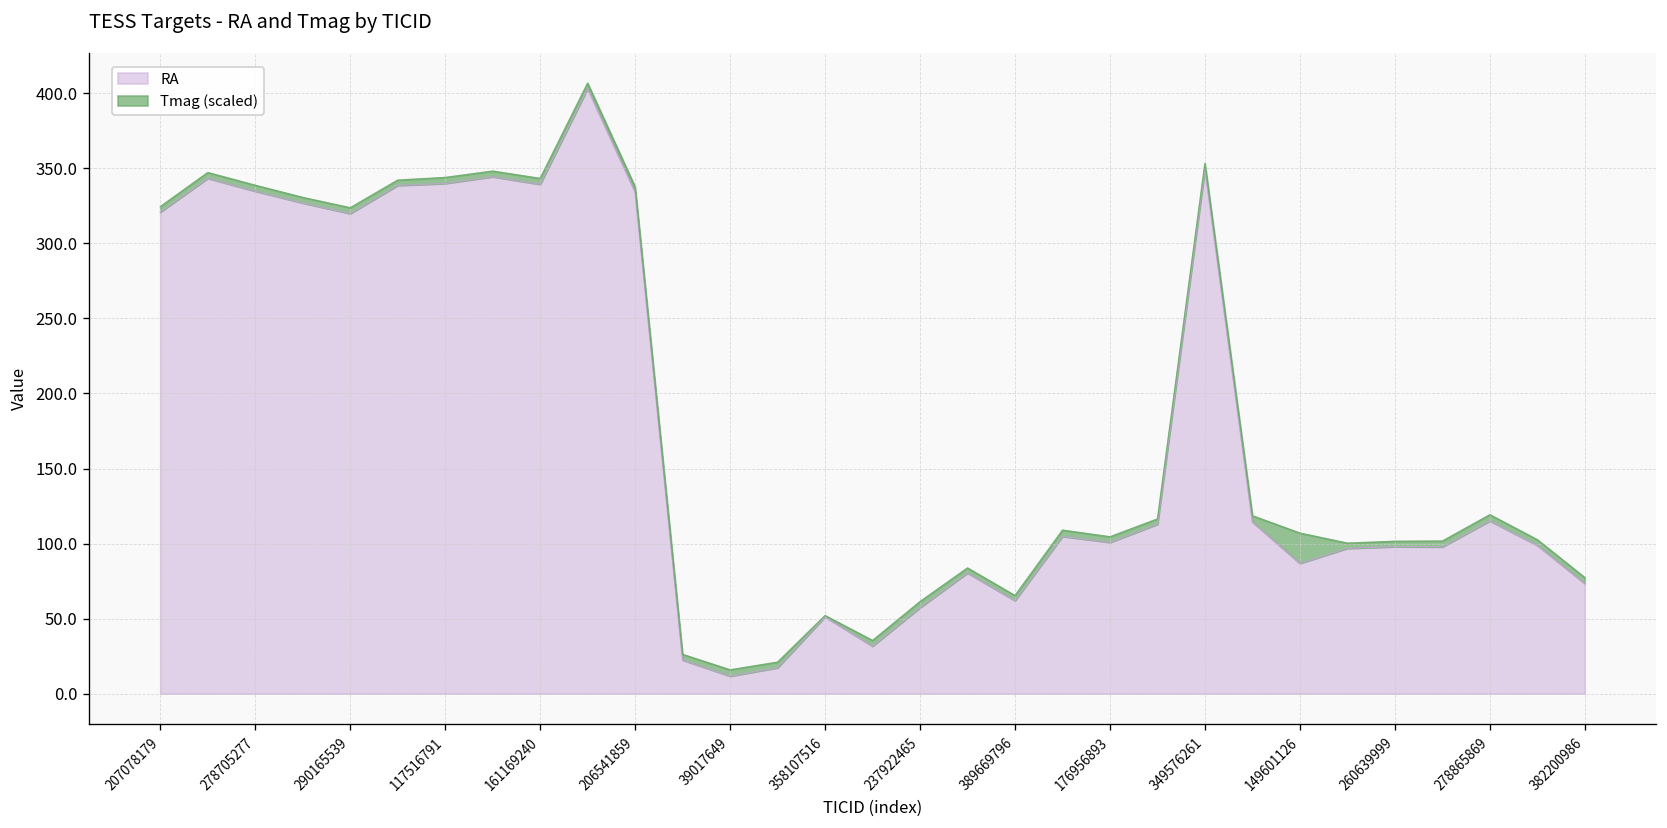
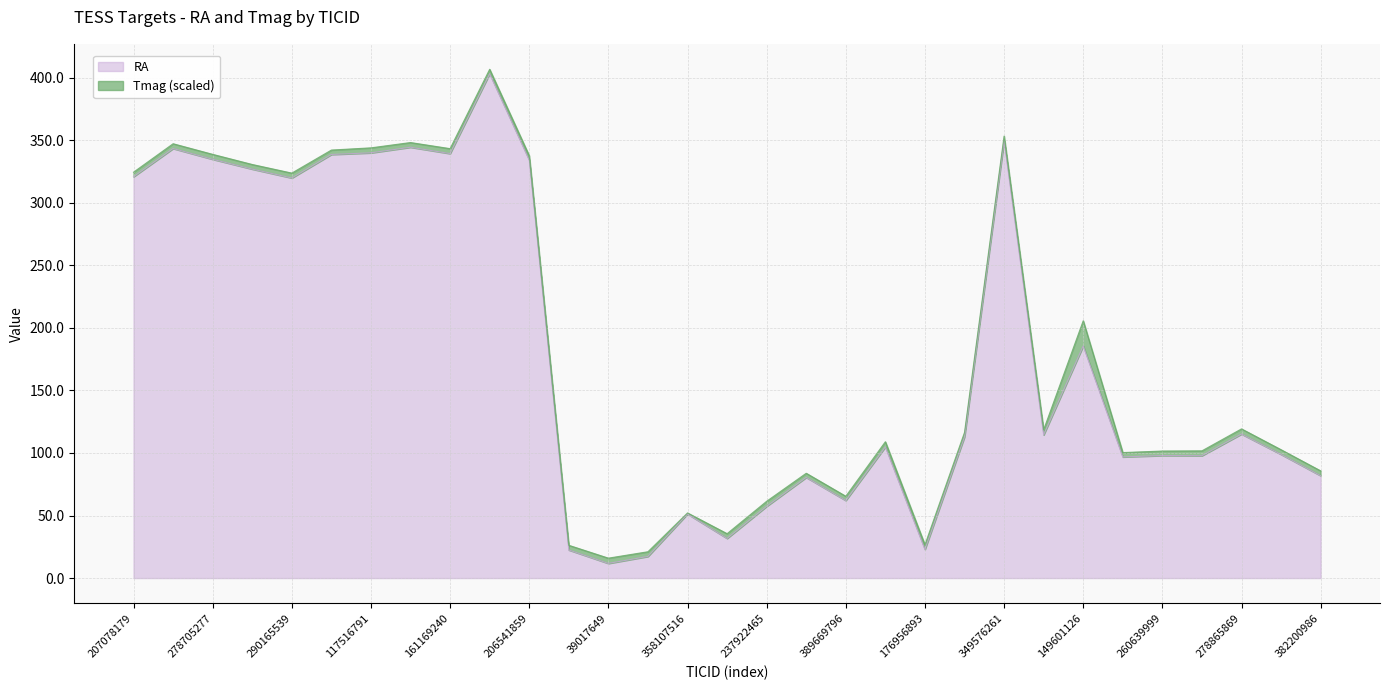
RA, 176956893: 101 -> 23
RA, 149601126: 87 -> 186
RA, 382200986: 73 -> 82
